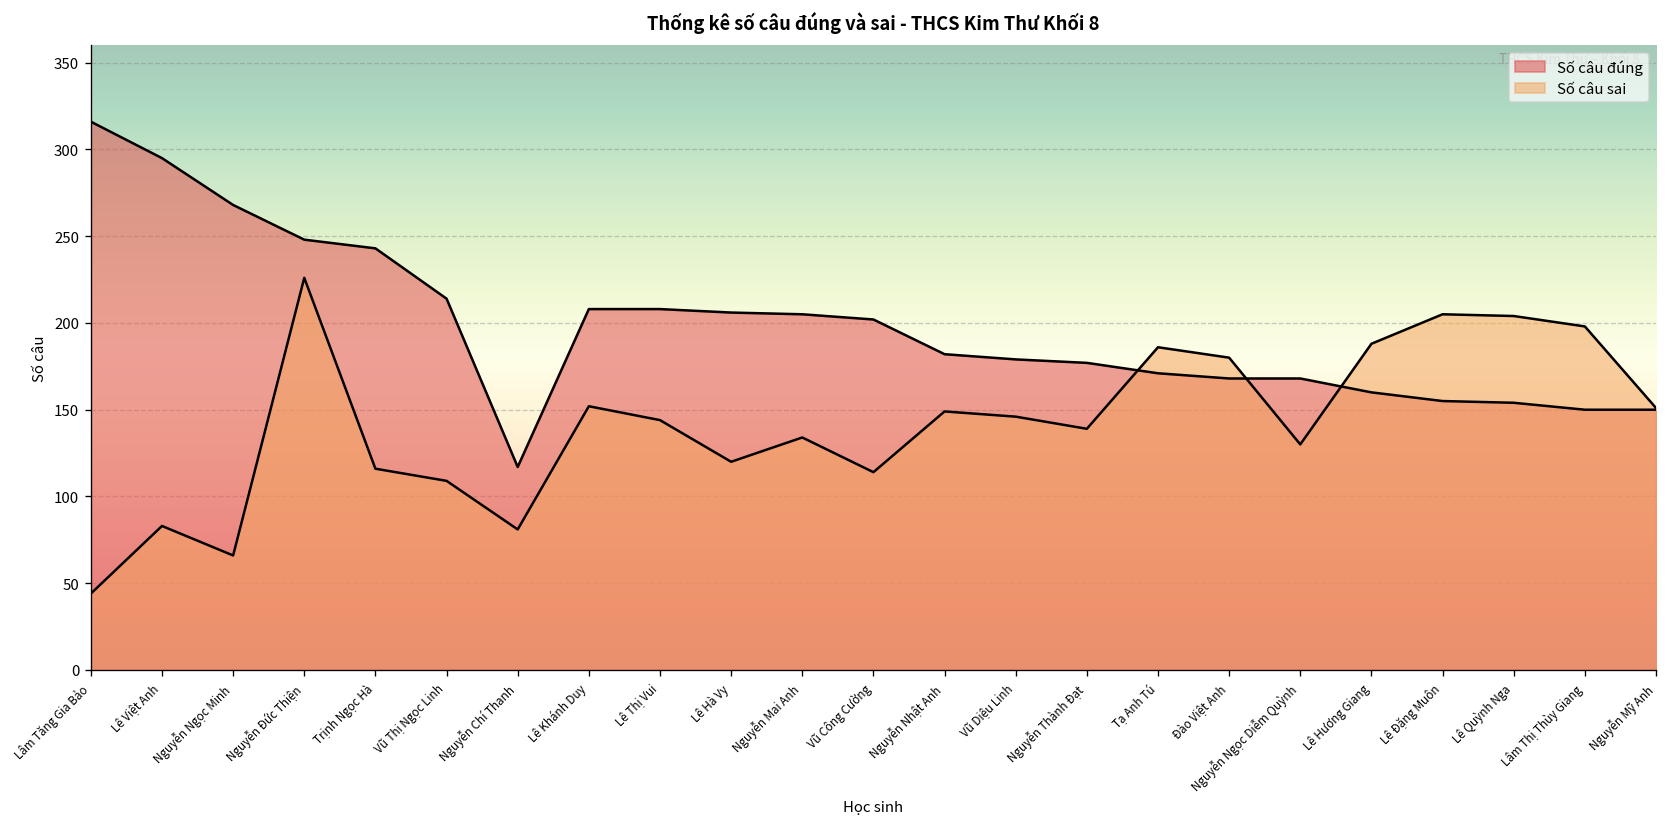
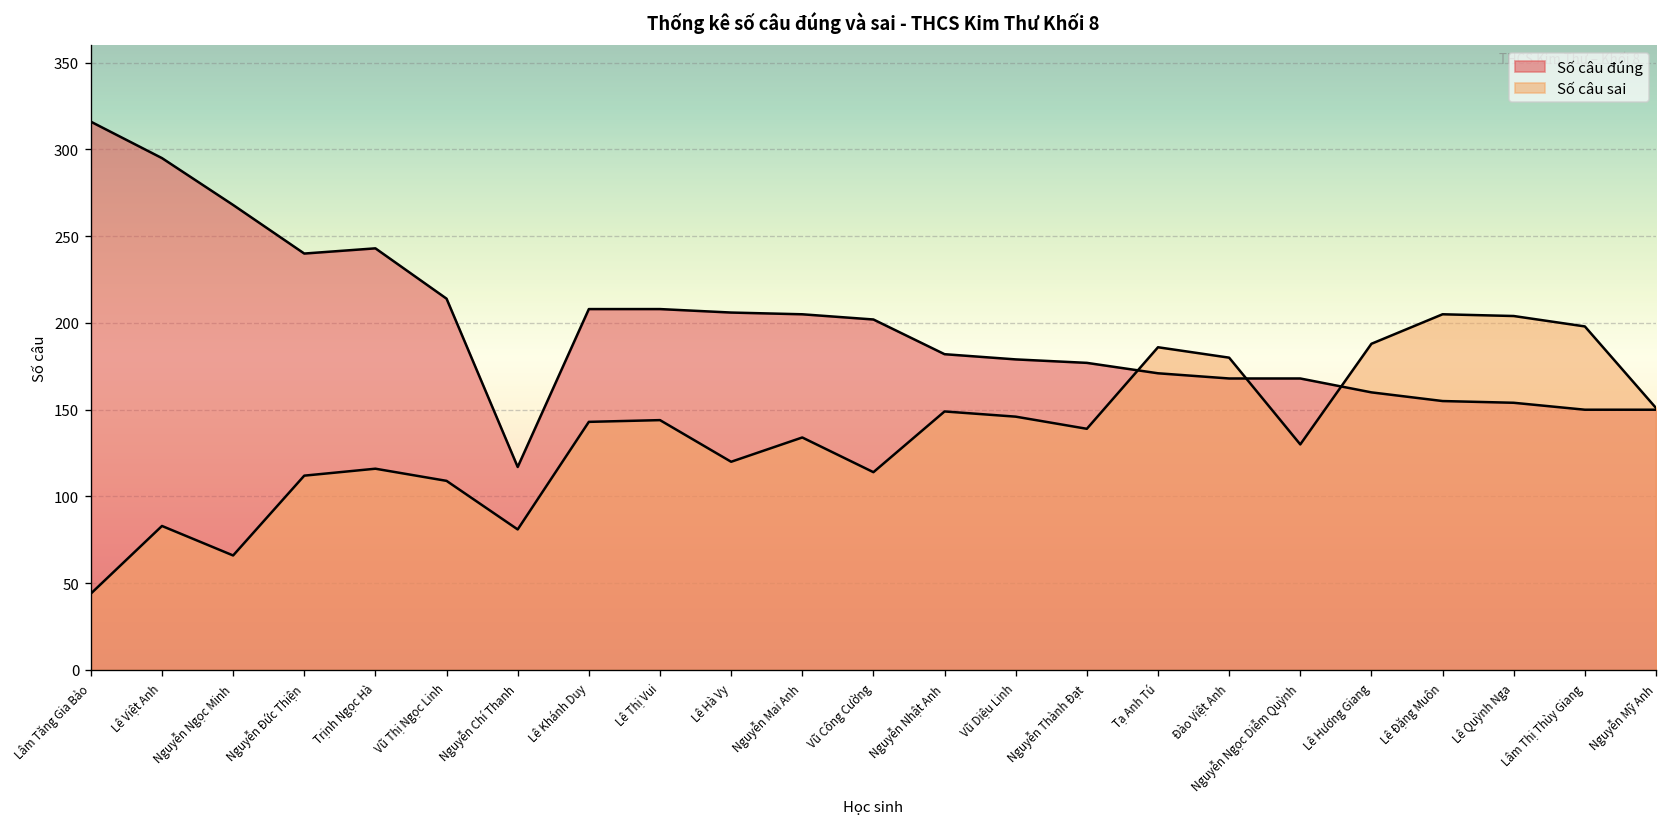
Số câu đúng, Nguyễn Đức Thiện: 248 -> 240
Số câu sai, Nguyễn Đức Thiện: 226 -> 112
Số câu sai, Lê Khánh Duy: 152 -> 143
